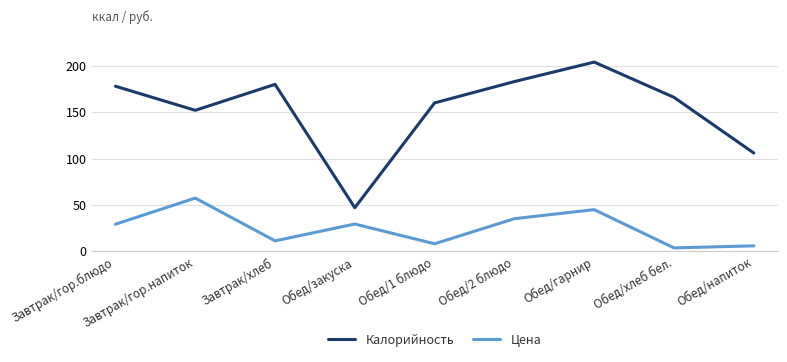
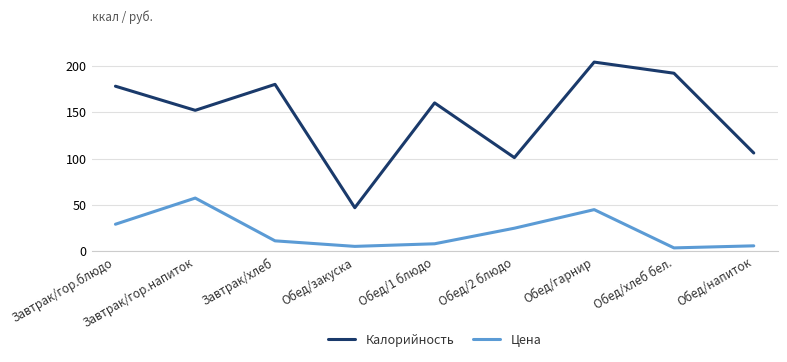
Цена, Обед/закуска: 30 -> 10
Калорийность, Обед/2 блюдо: 180 -> 100
Цена, Обед/2 блюдо: 40 -> 20
Калорийность, Обед/хлеб бел.: 170 -> 190
